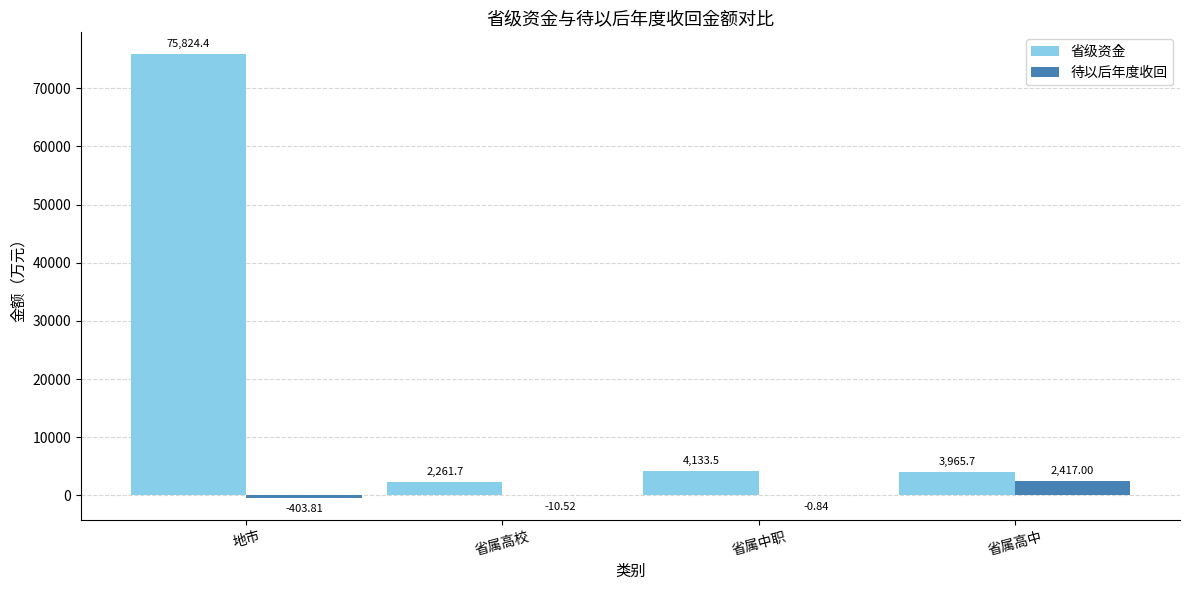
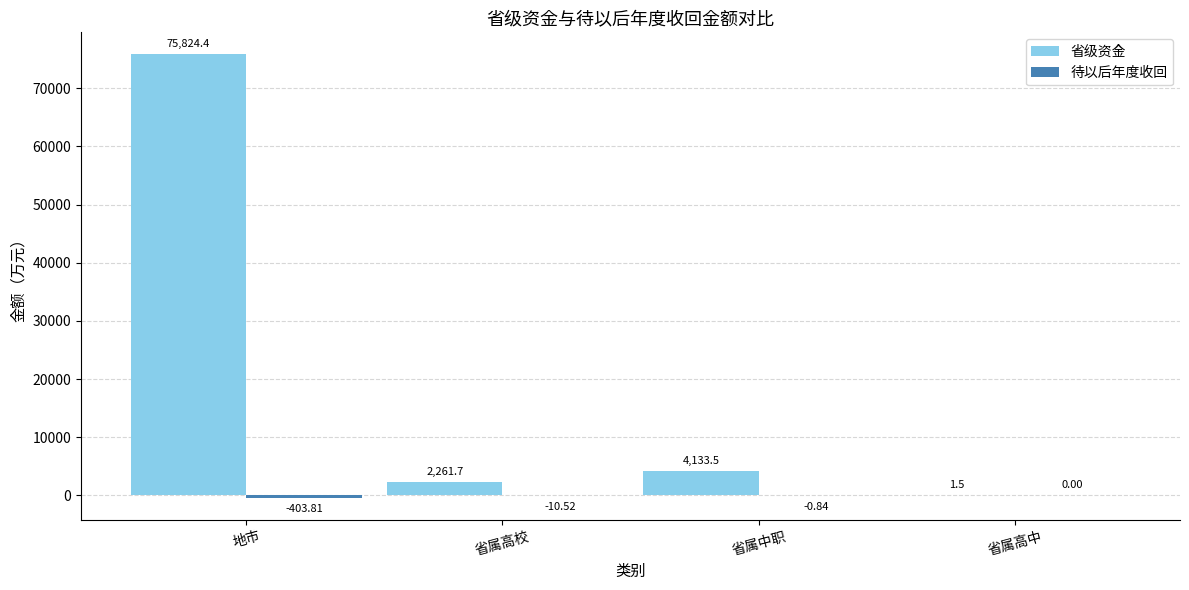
省级资金, 省属高中: 3,965.7 -> 1.5
待以后年度收回, 省属高中: 2,417.00 -> 0.00
